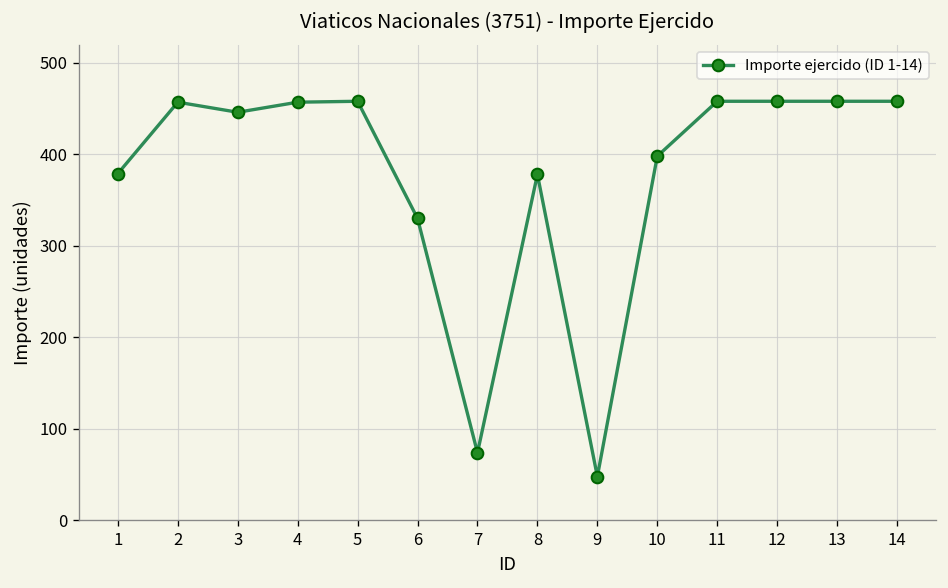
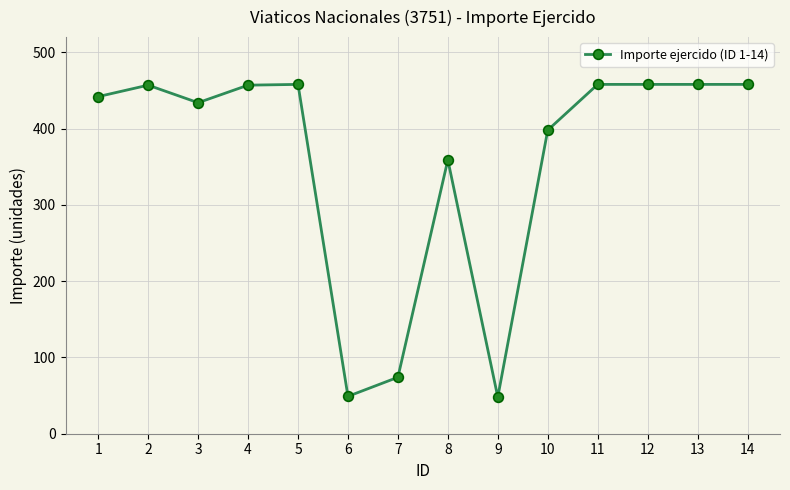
1: 380 -> 440
3: 450 -> 430
6: 330 -> 50
8: 380 -> 360
